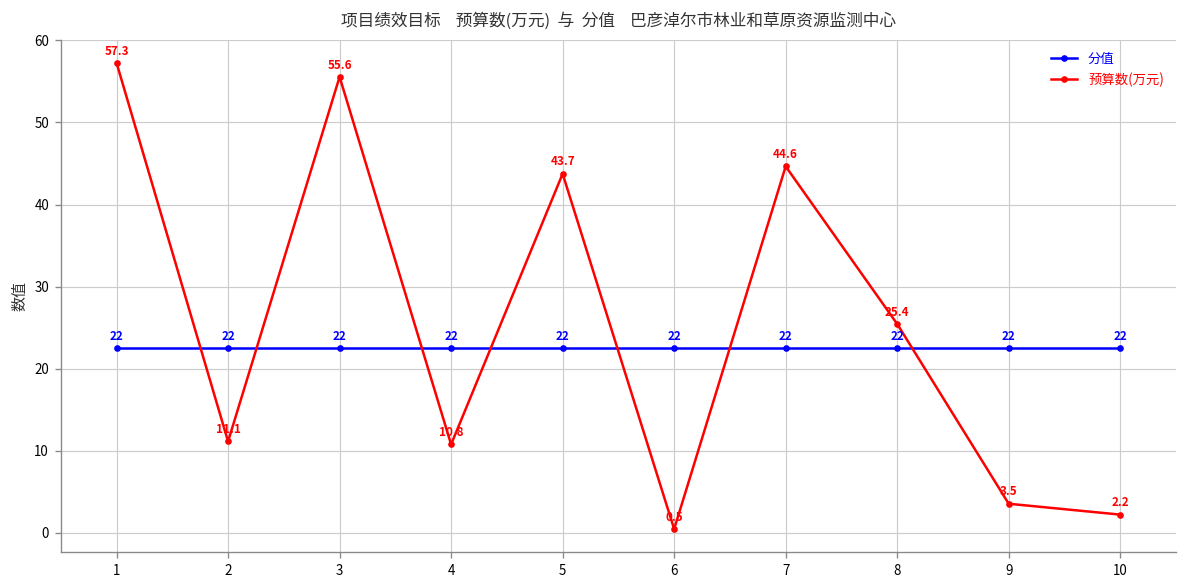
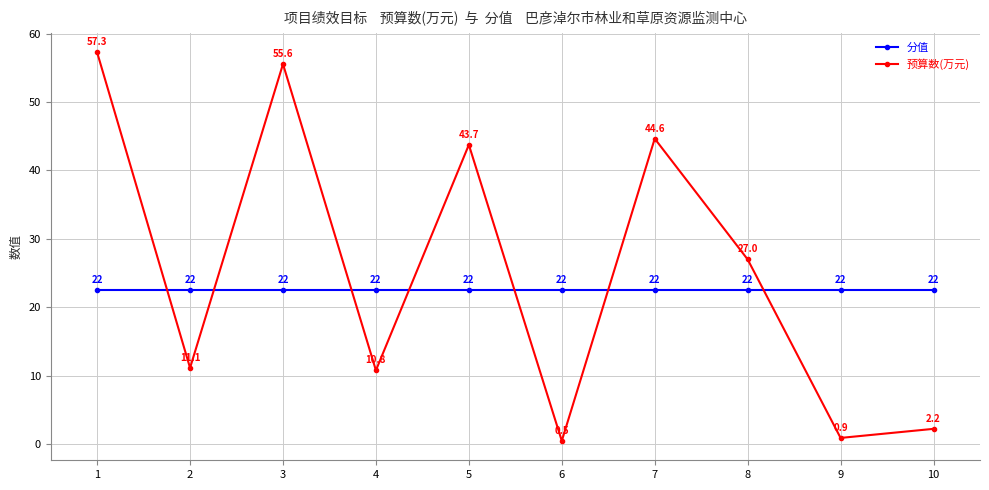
预算数(万元), 8: 25.4 -> 27.0
预算数(万元), 9: 3.5 -> 0.9
